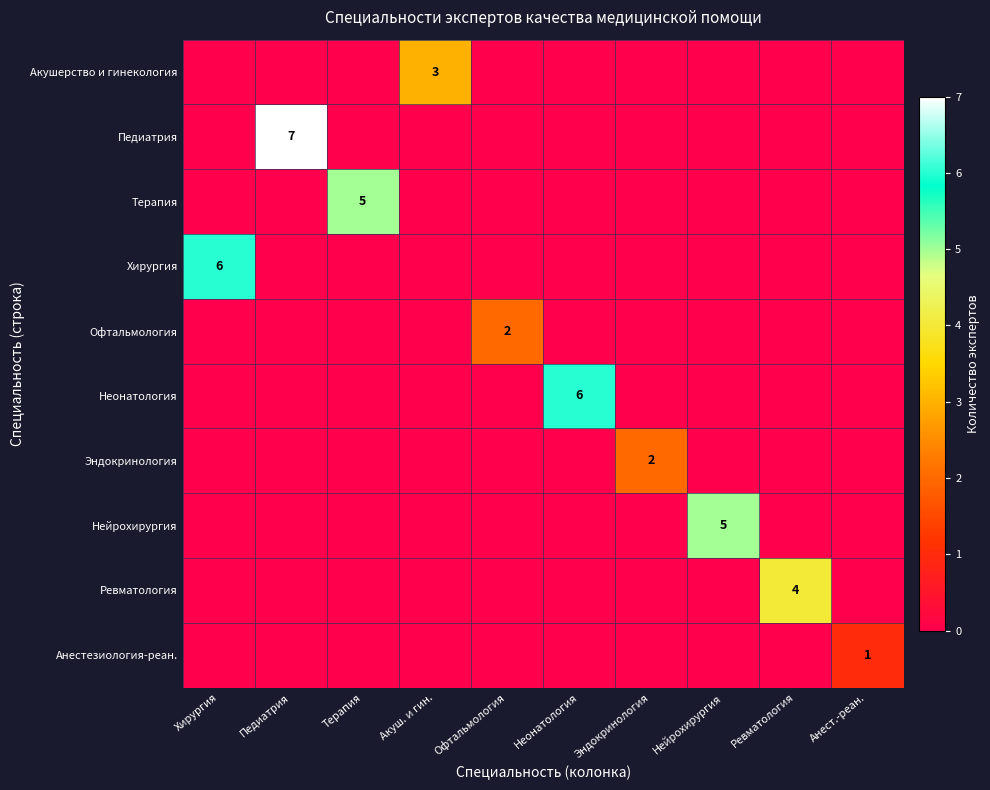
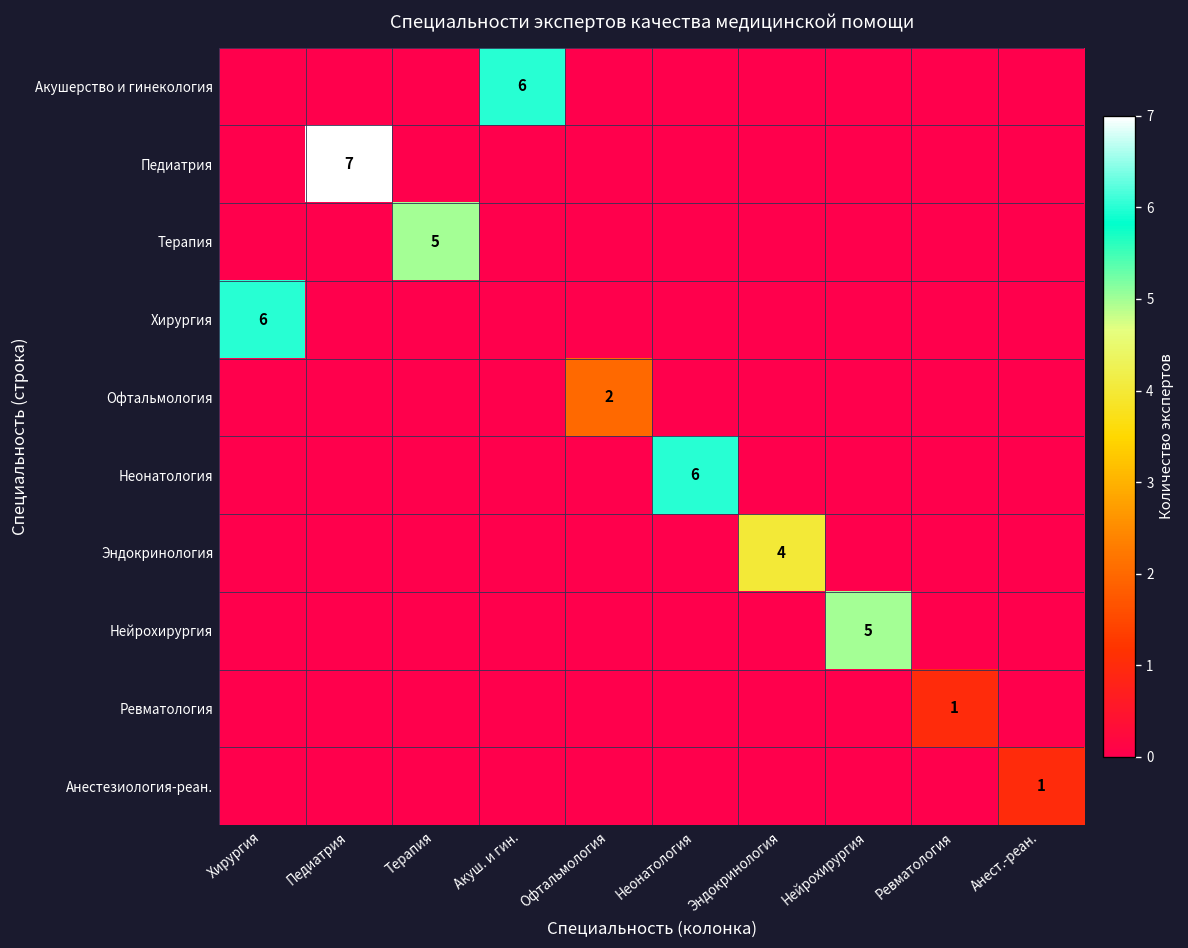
Акушерство и гинекология, Акуш. и гин.: 3 -> 6
Эндокринология, Эндокринология: 2 -> 4
Ревматология, Ревматология: 4 -> 1
